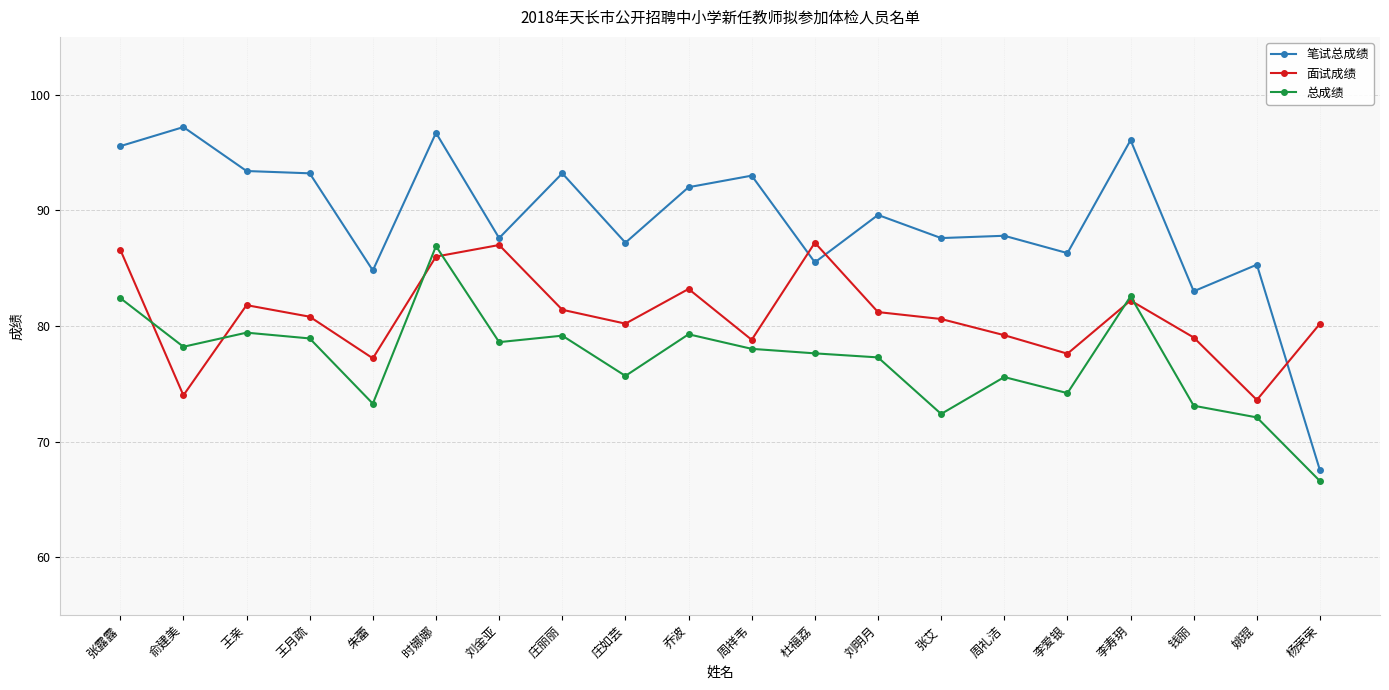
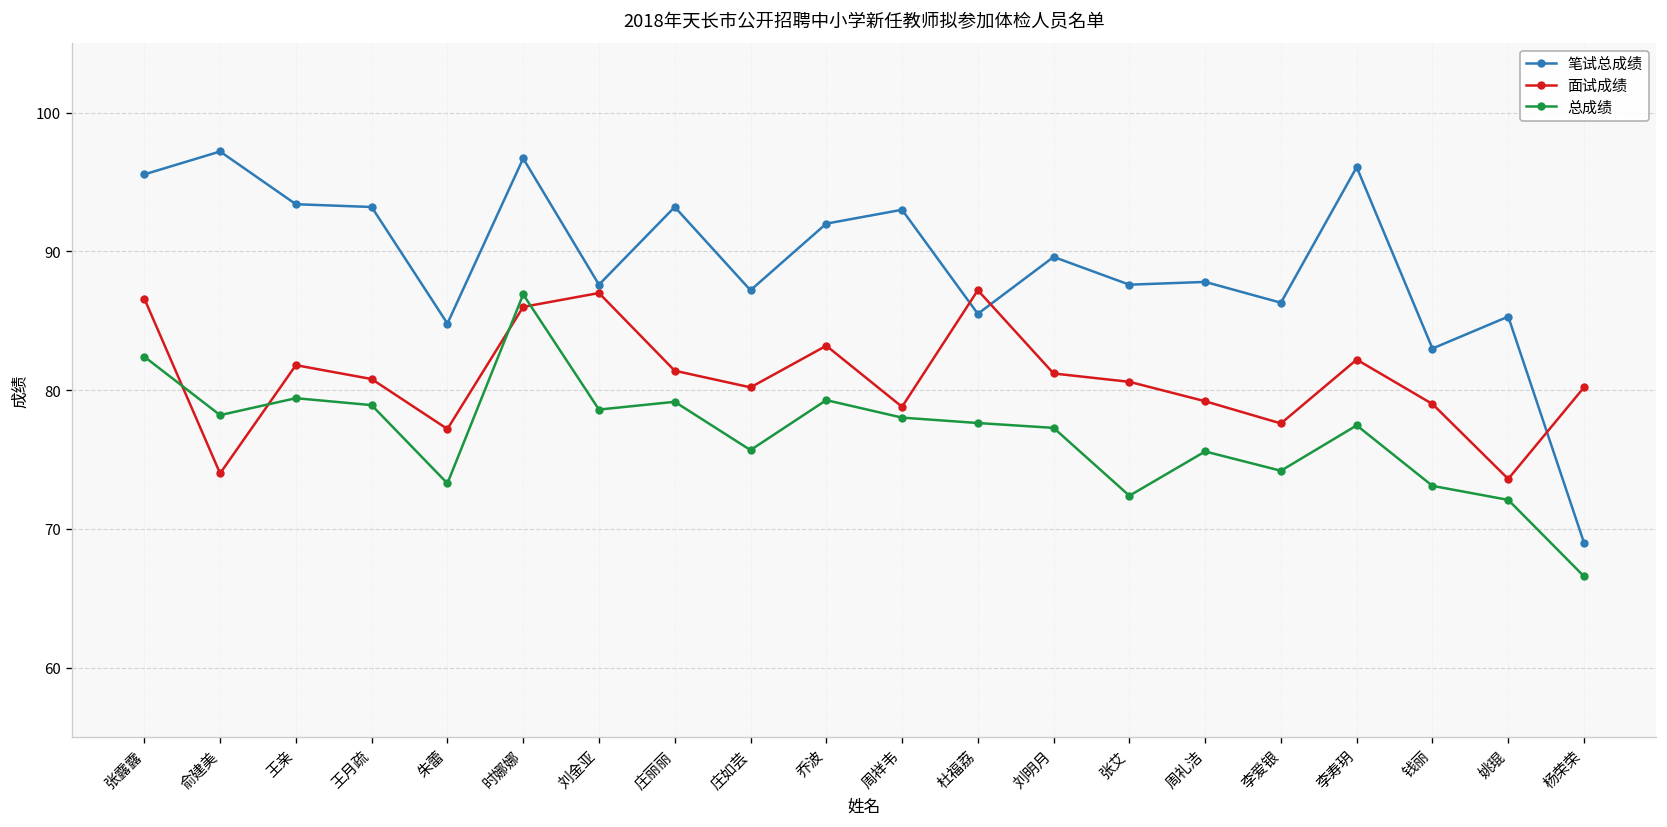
总成绩, 李寿玥: 82.6 -> 77.5
笔试总成绩, 杨荣荣: 67.5 -> 69.0
